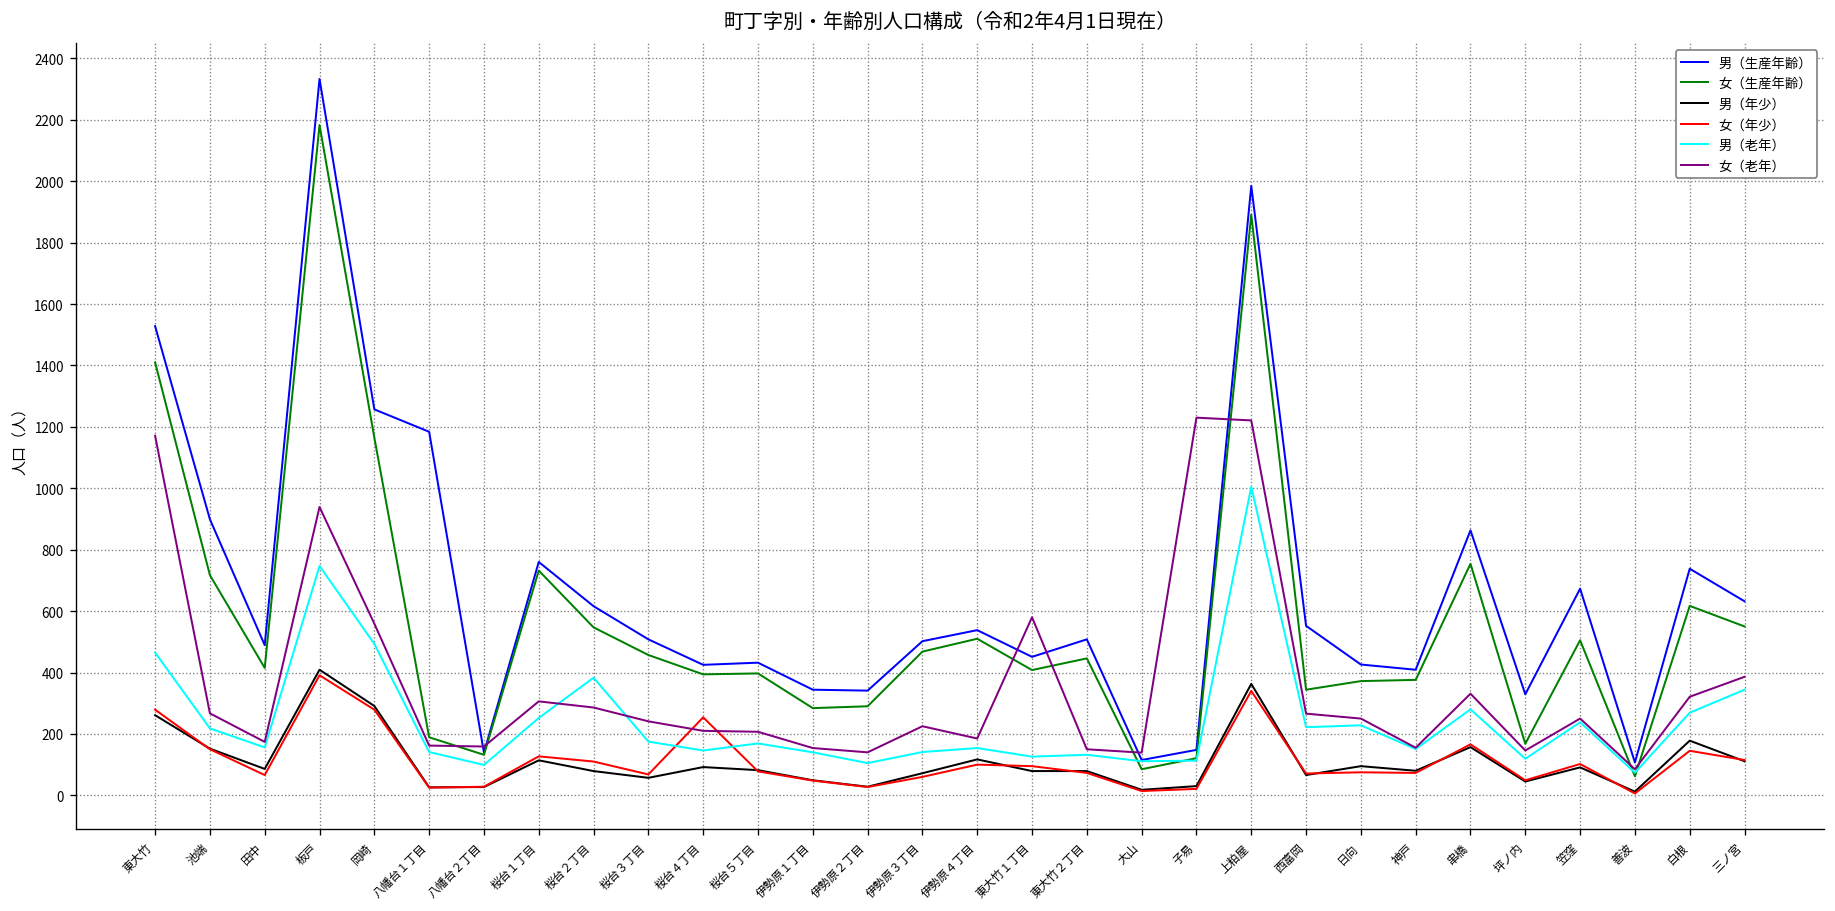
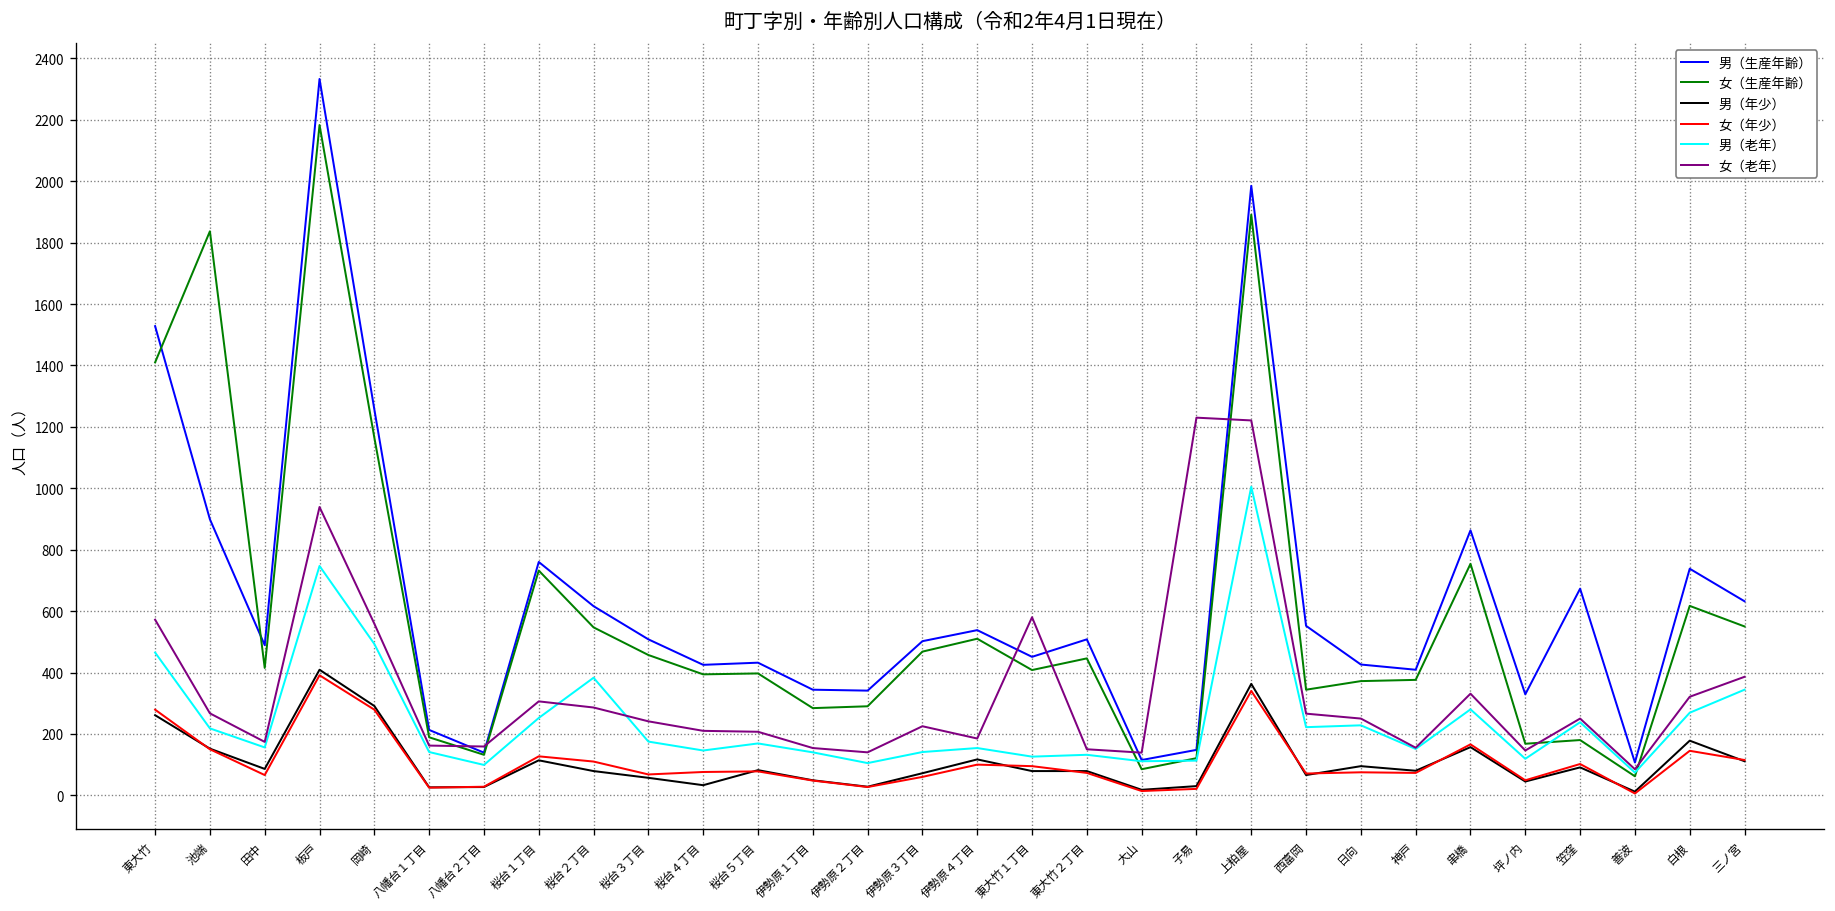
女（老年）, 東大竹: 1170 -> 570
女（生産年齢）, 池端: 720 -> 1840
男（生産年齢）, 八幡台１丁目: 1180 -> 210
男（年少）, 桜台４丁目: 90 -> 30
女（年少）, 桜台４丁目: 250 -> 80
女（生産年齢）, 笠窪: 510 -> 180
